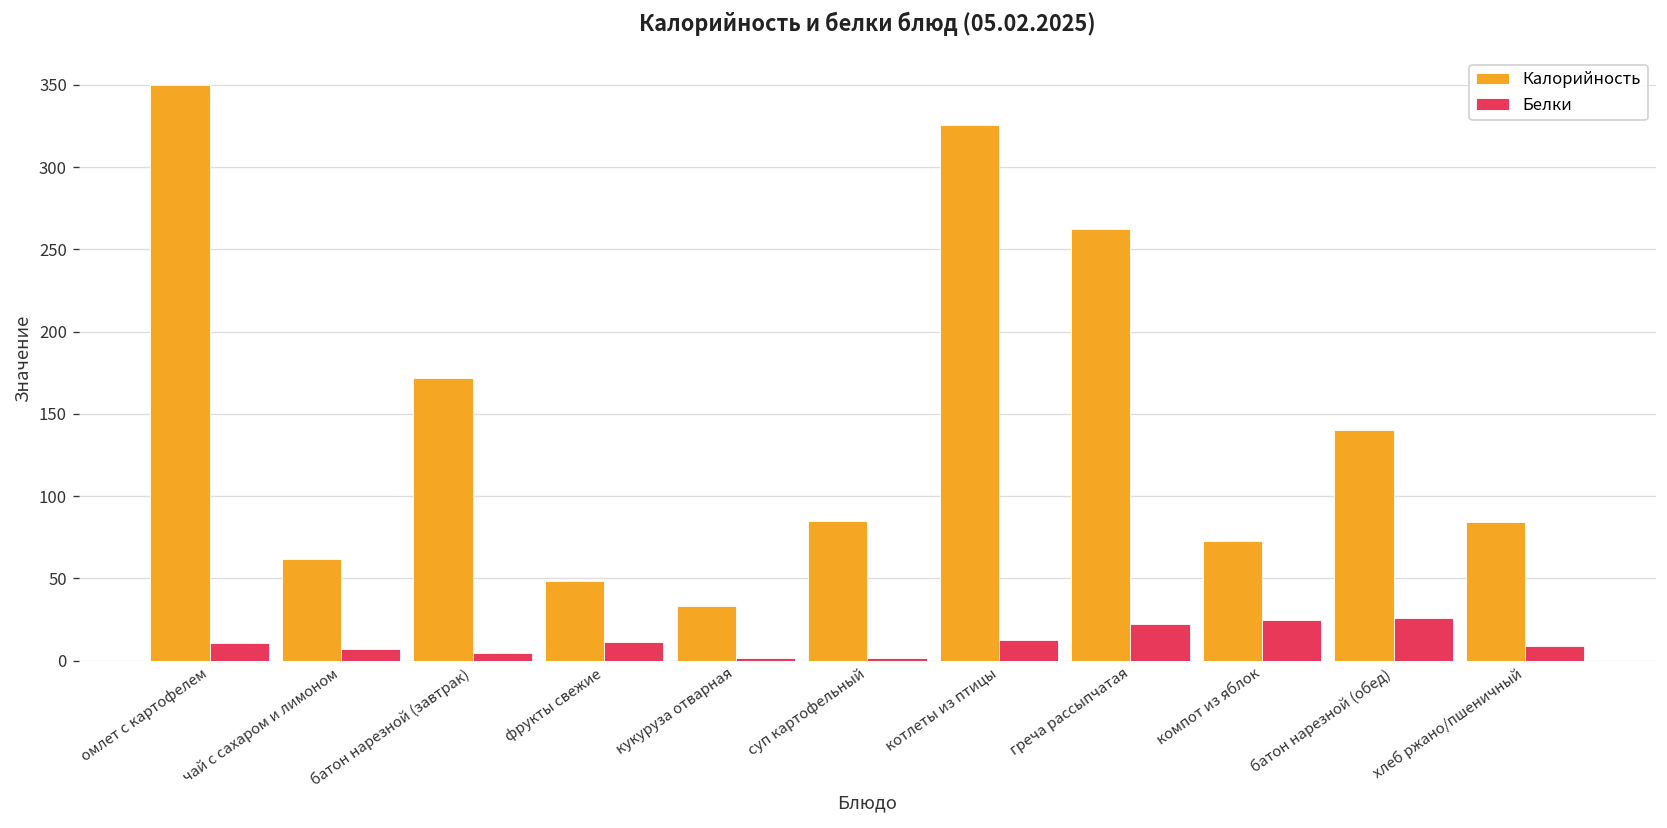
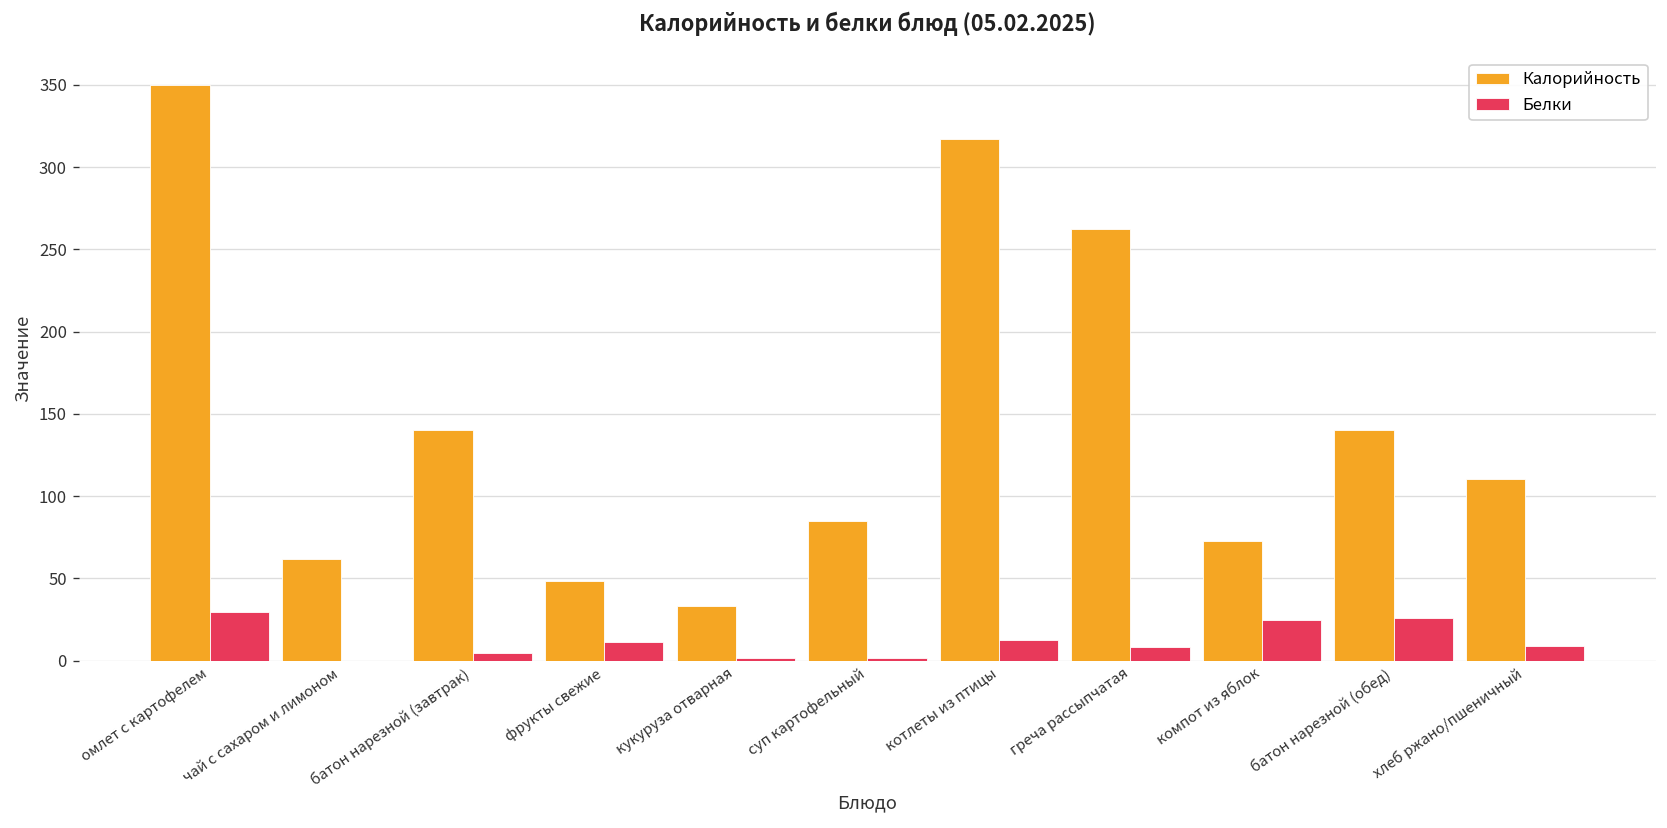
Белки, омлет с картофелем: 11 -> 30
Белки, чай с сахаром и лимоном: 7 -> 0
Калорийность, батон нарезной (завтрак): 172 -> 140
Калорийность, котлеты из птицы: 326 -> 317
Белки, греча рассыпчатая: 22 -> 8
Калорийность, хлеб ржано/пшеничный: 84 -> 110
